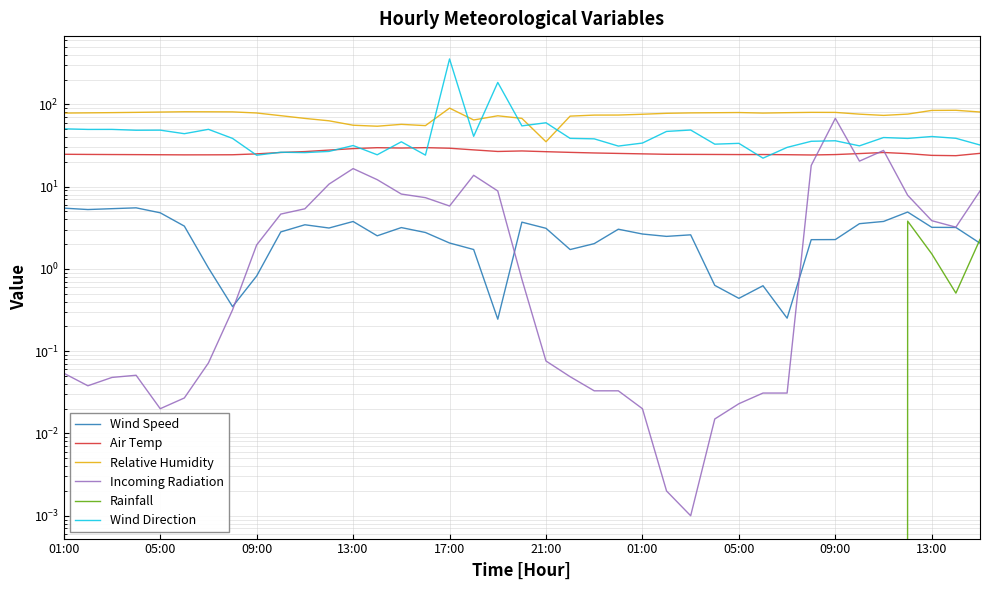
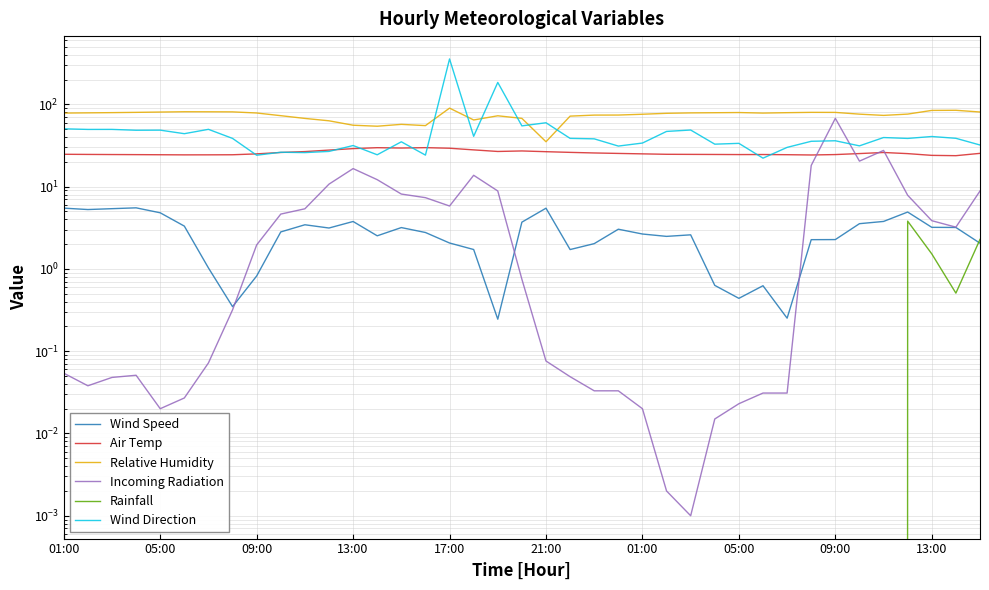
Wind Speed, 21:00: 3.1 -> 5
